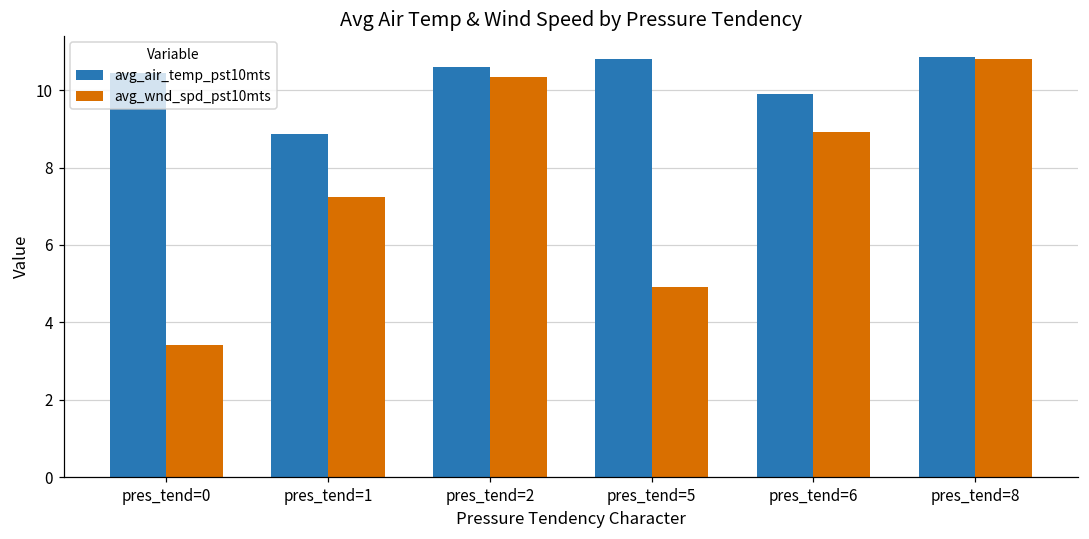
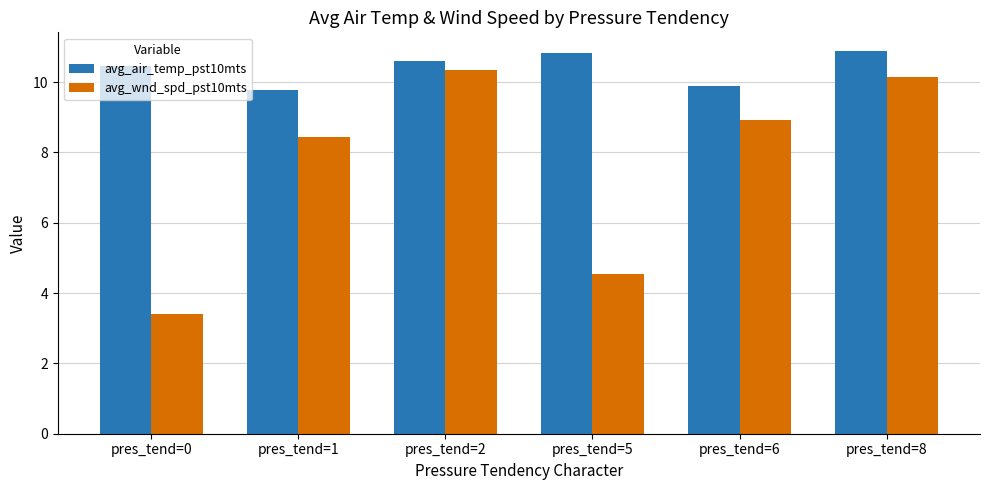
avg_air_temp_pst10mts, pres_tend=1: 8.9 -> 9.8
avg_wnd_spd_pst10mts, pres_tend=1: 7.2 -> 8.4
avg_wnd_spd_pst10mts, pres_tend=5: 4.9 -> 4.5
avg_wnd_spd_pst10mts, pres_tend=8: 10.8 -> 10.1
